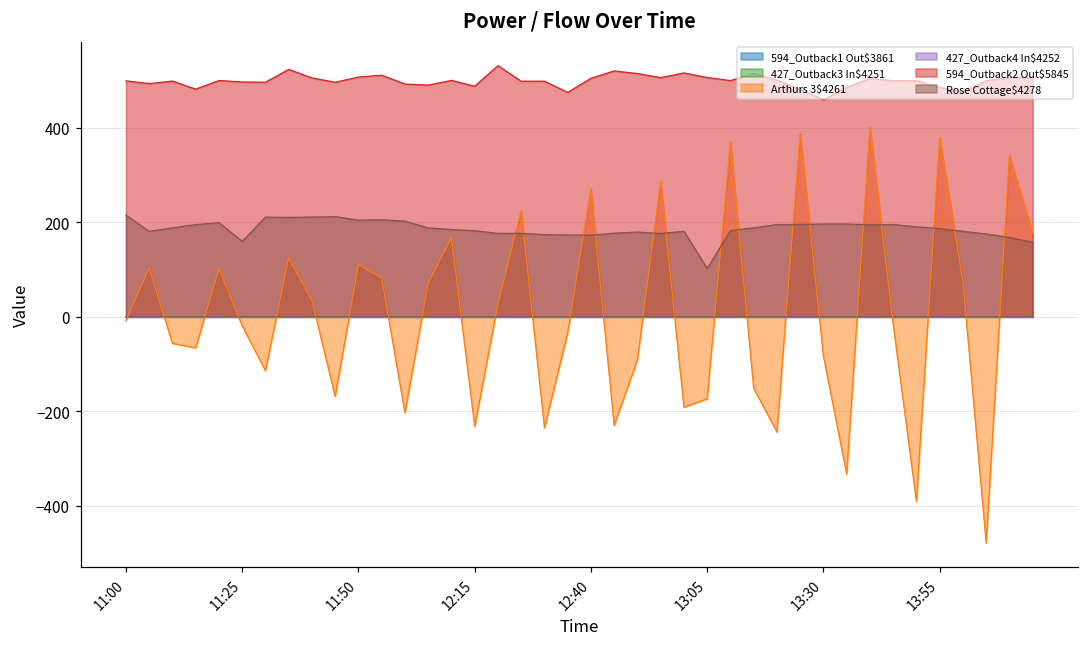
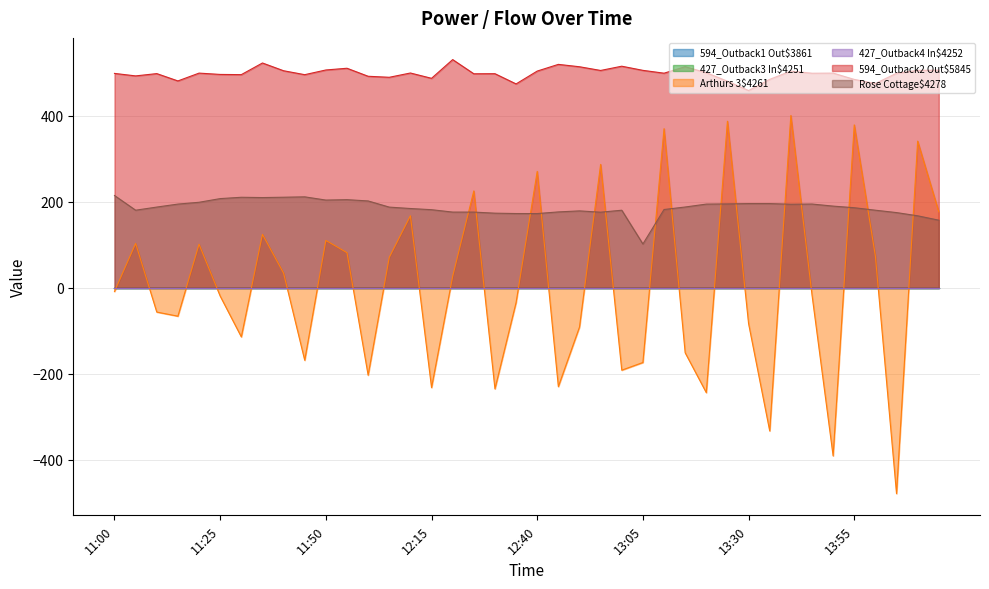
Rose Cottage$4278, 11:25: 160 -> 210
